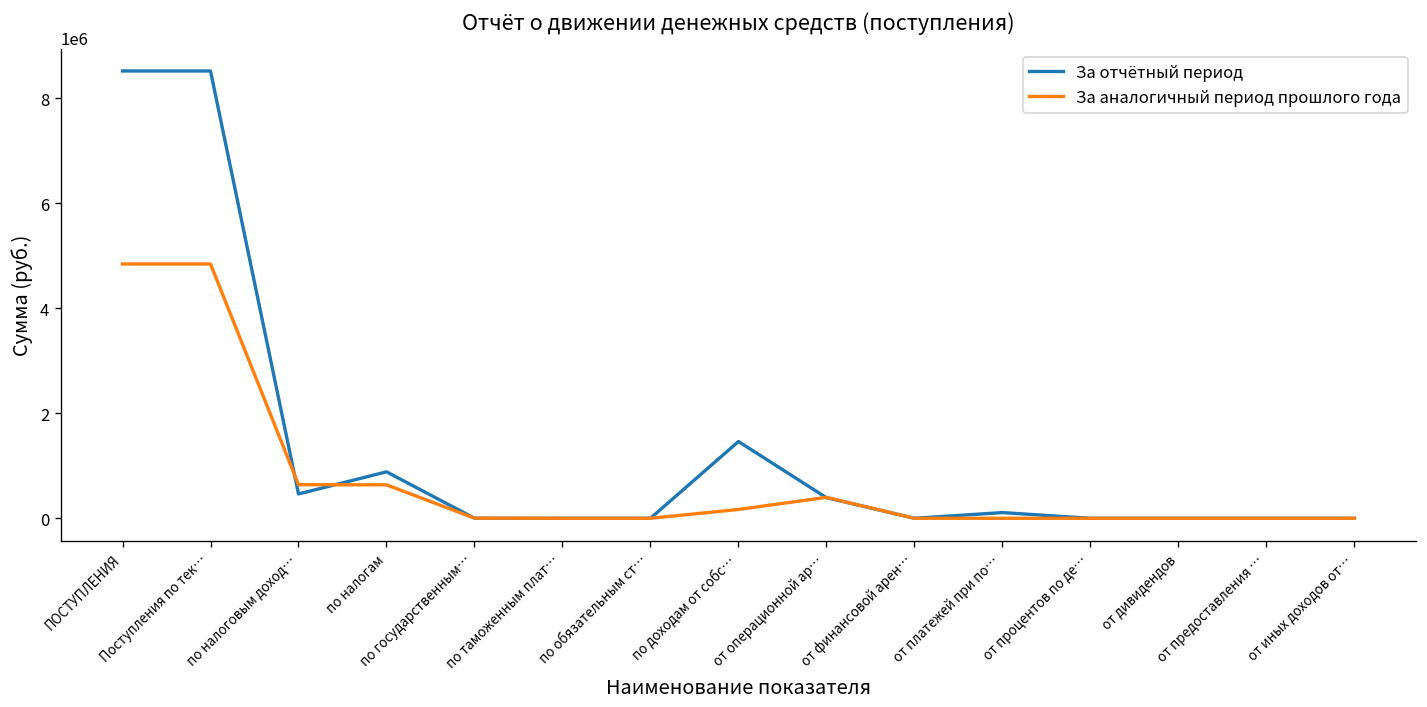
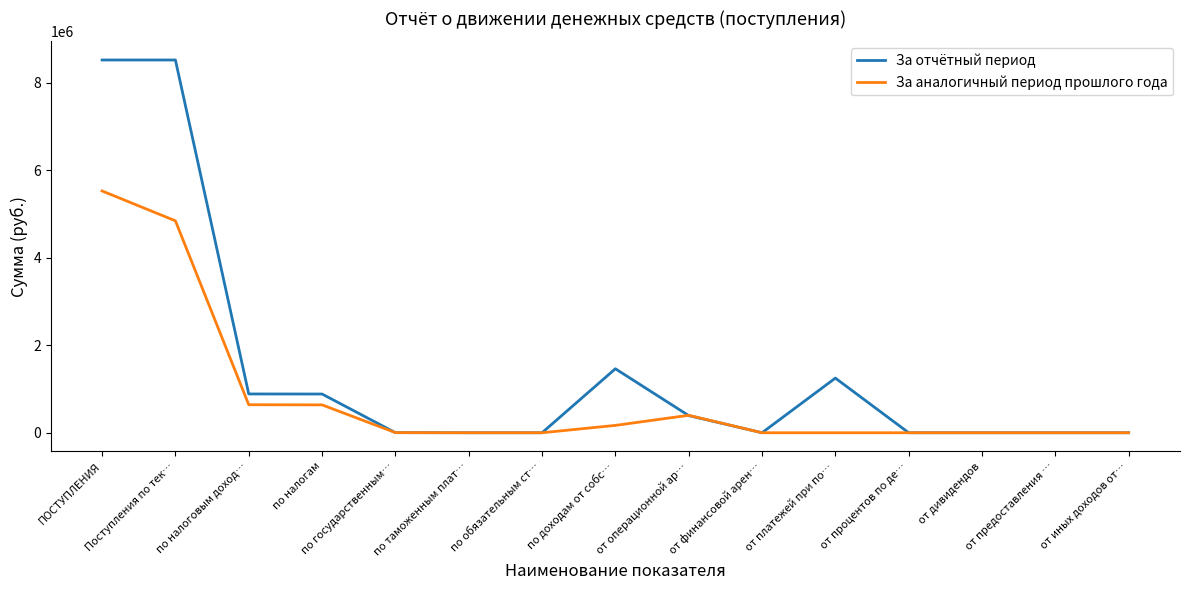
За аналогичный период прошлого года, ПОСТУПЛЕНИЯ: 4800000 -> 5500000
За отчётный период, по налоговым доход…: 500000 -> 900000
За отчётный период, от платежей при по…: 100000 -> 1200000
